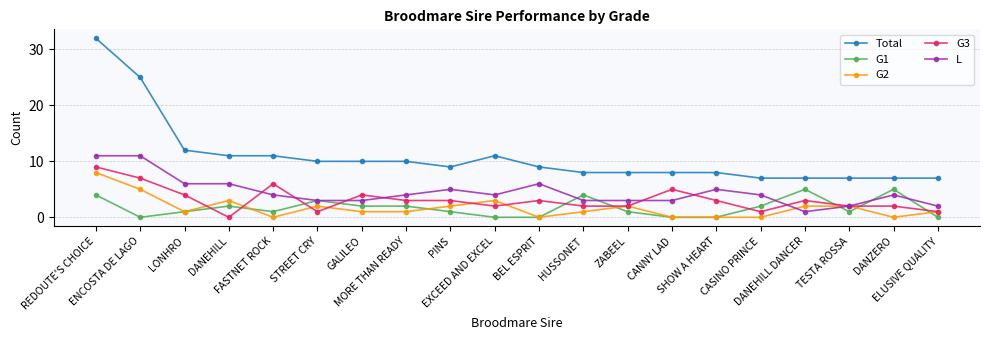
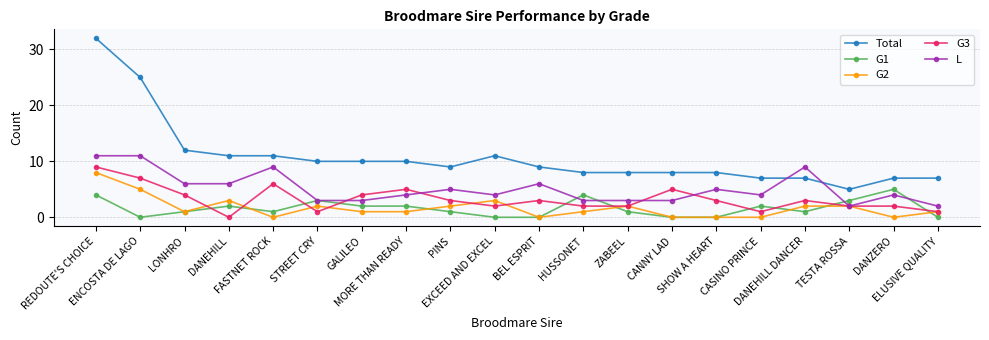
L, FASTNET ROCK: 4 -> 9
G3, MORE THAN READY: 3 -> 5
G1, DANEHILL DANCER: 5 -> 1
L, DANEHILL DANCER: 1 -> 9
Total, TESTA ROSSA: 7 -> 5
G1, TESTA ROSSA: 1 -> 3
